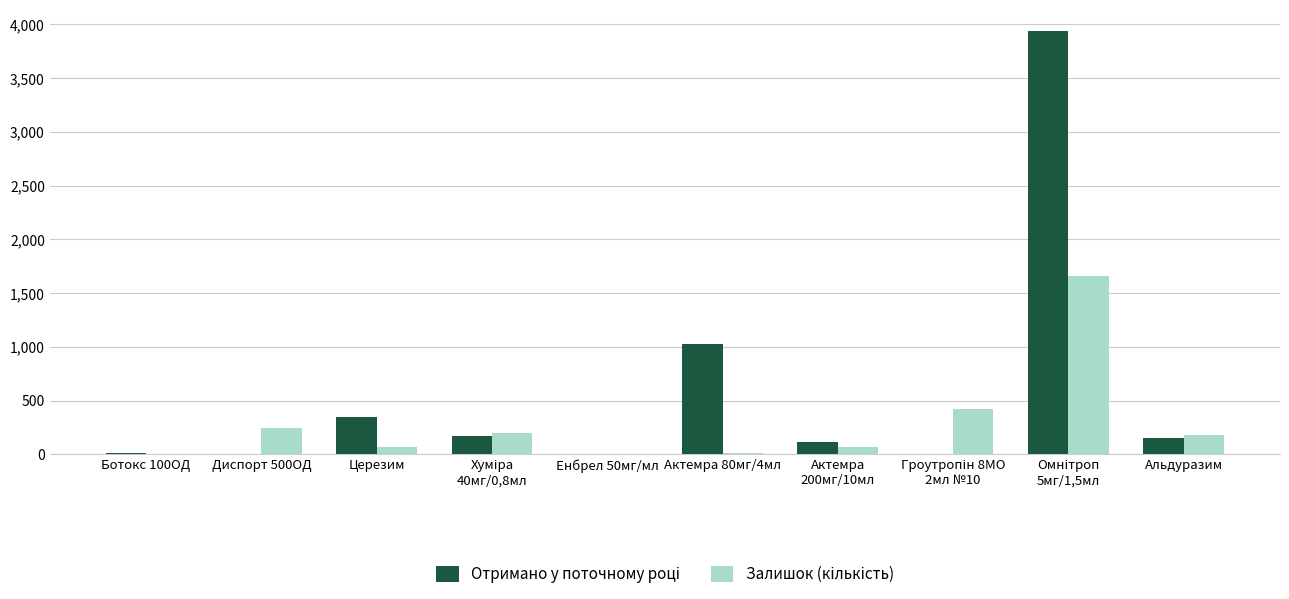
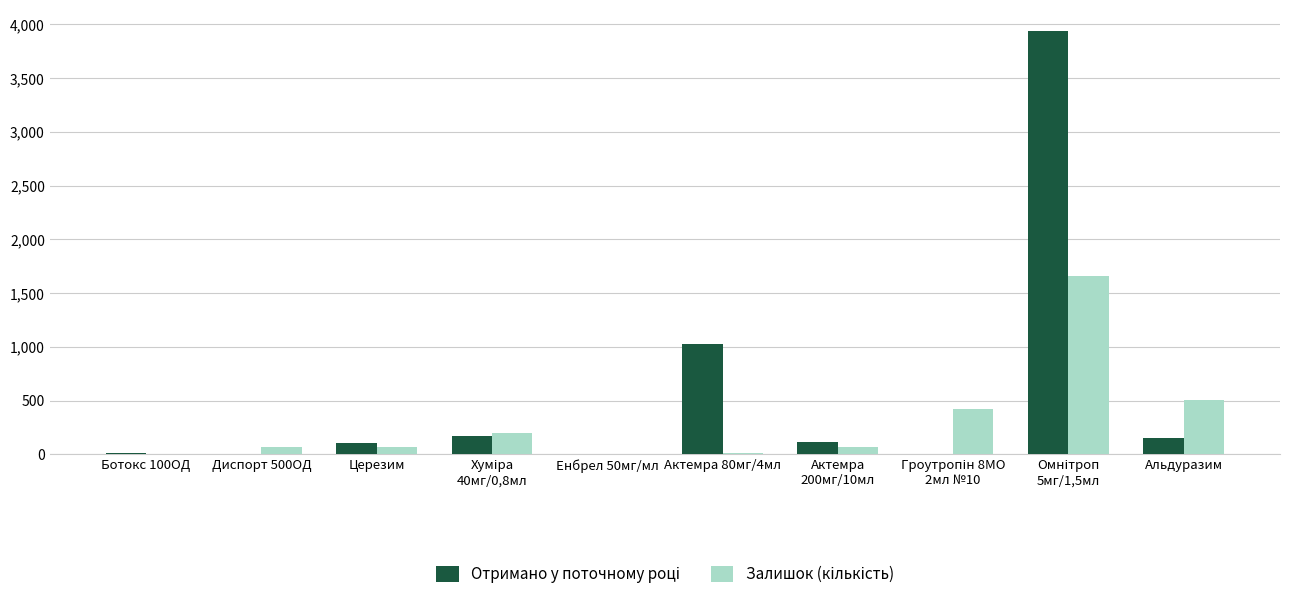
Залишок (кількість), Диспорт 500ОД: 250 -> 60
Отримано у поточному році, Церезим: 340 -> 100
Залишок (кількість), Альдуразим: 180 -> 510
